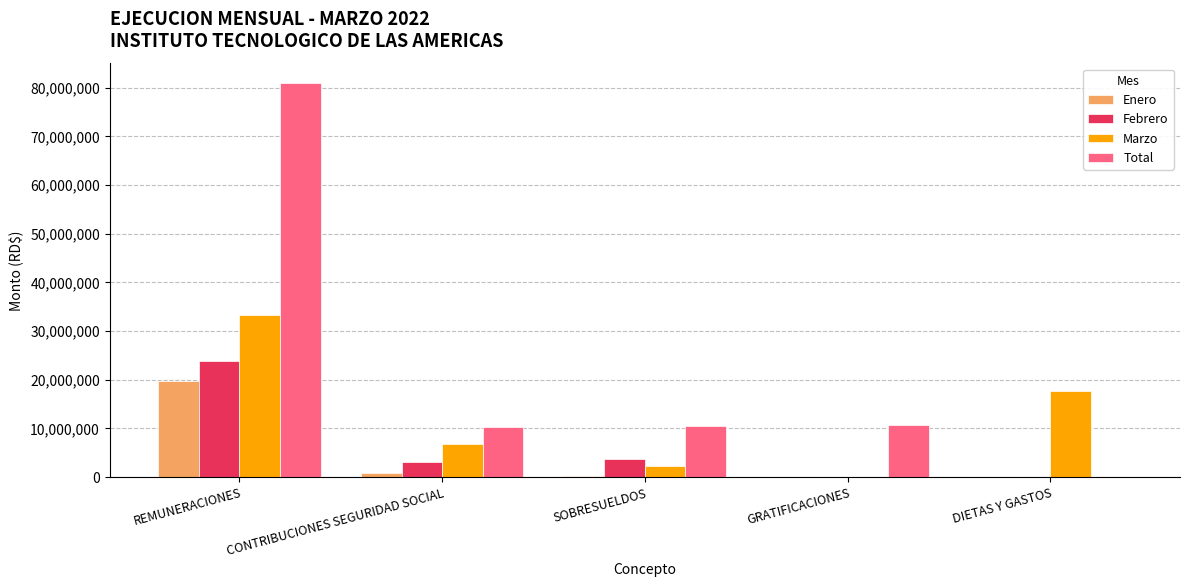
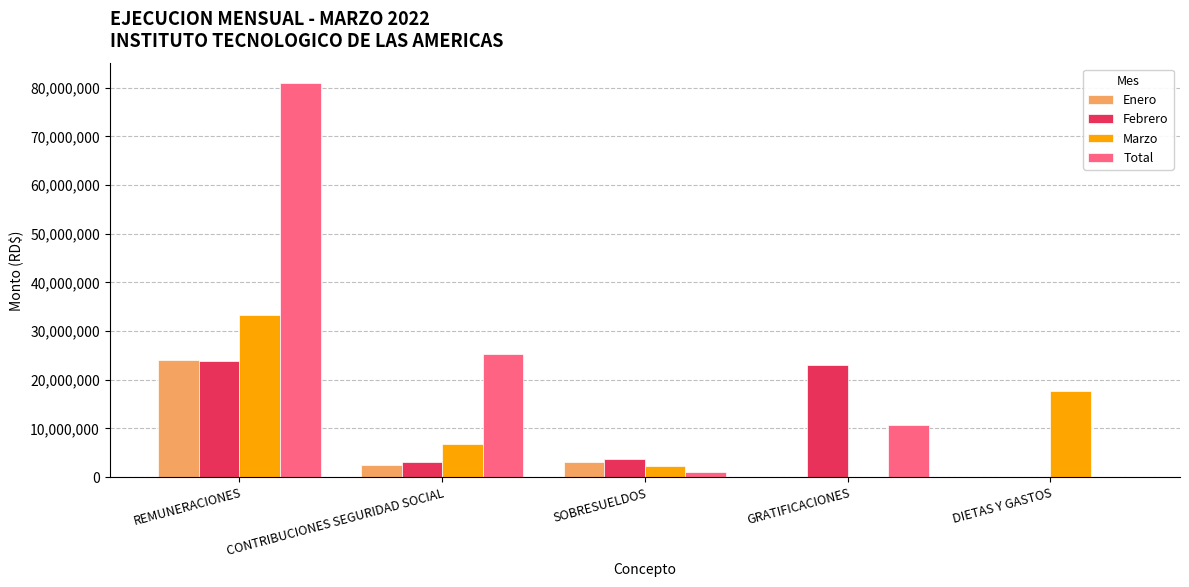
Enero, REMUNERACIONES: 20,000,000 -> 24,000,000
Enero, CONTRIBUCIONES SEGURIDAD SOCIAL: 1,000,000 -> 3,000,000
Total, CONTRIBUCIONES SEGURIDAD SOCIAL: 10,000,000 -> 25,000,000
Enero, SOBRESUELDOS: 0 -> 3,000,000
Total, SOBRESUELDOS: 10,000,000 -> 1,000,000
Febrero, GRATIFICACIONES: 0 -> 23,000,000
